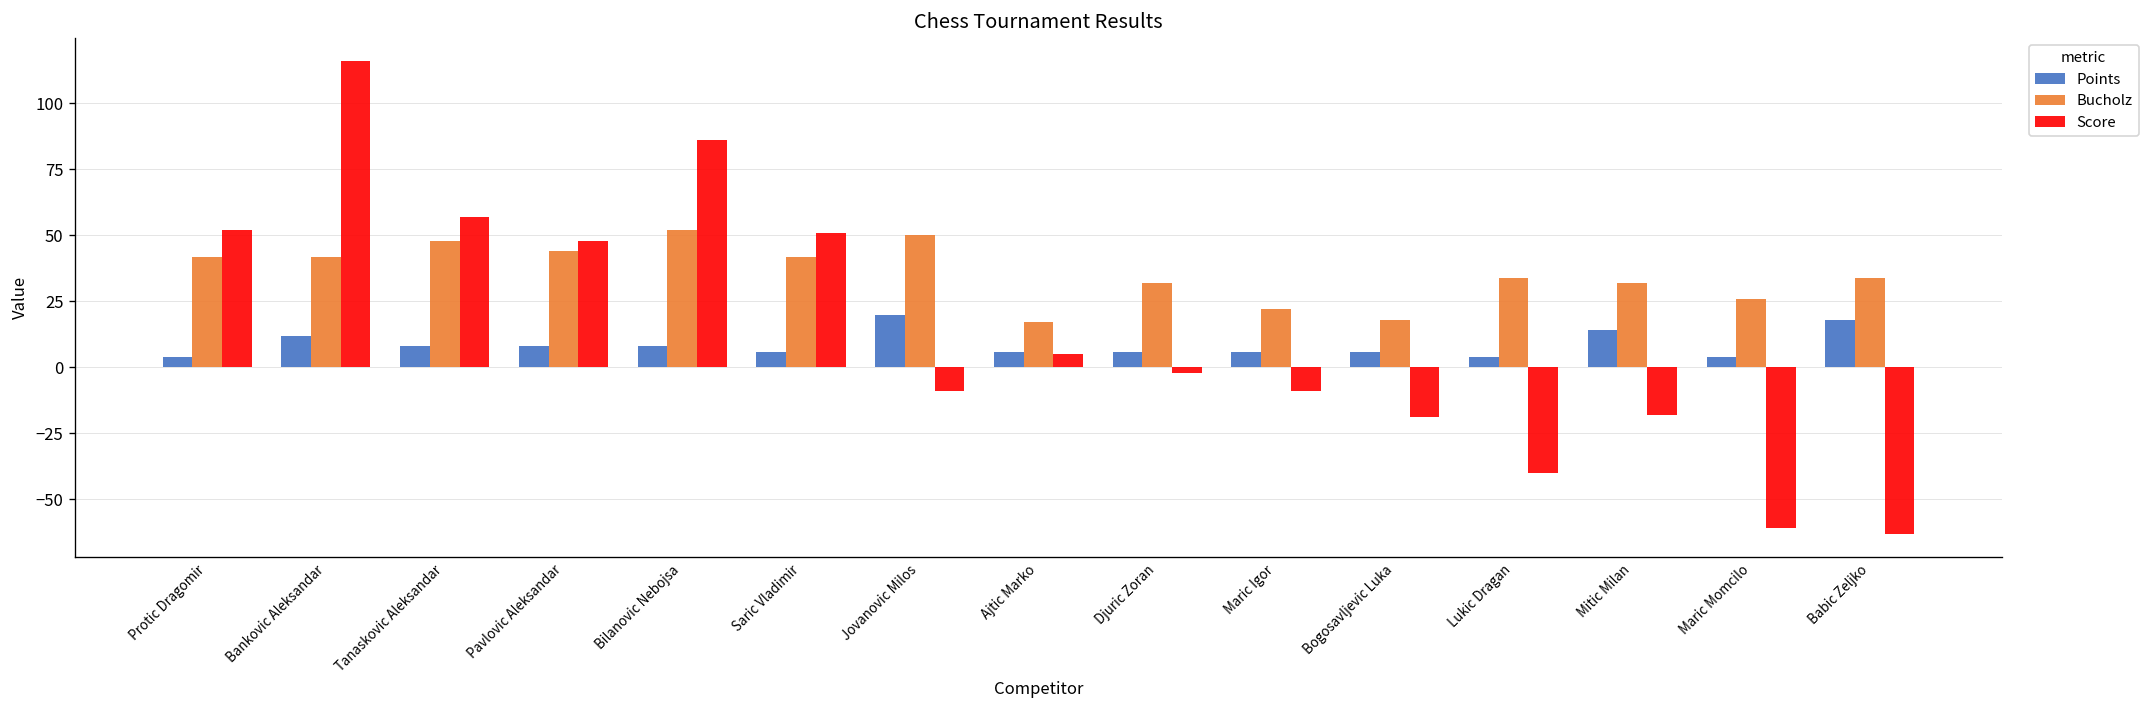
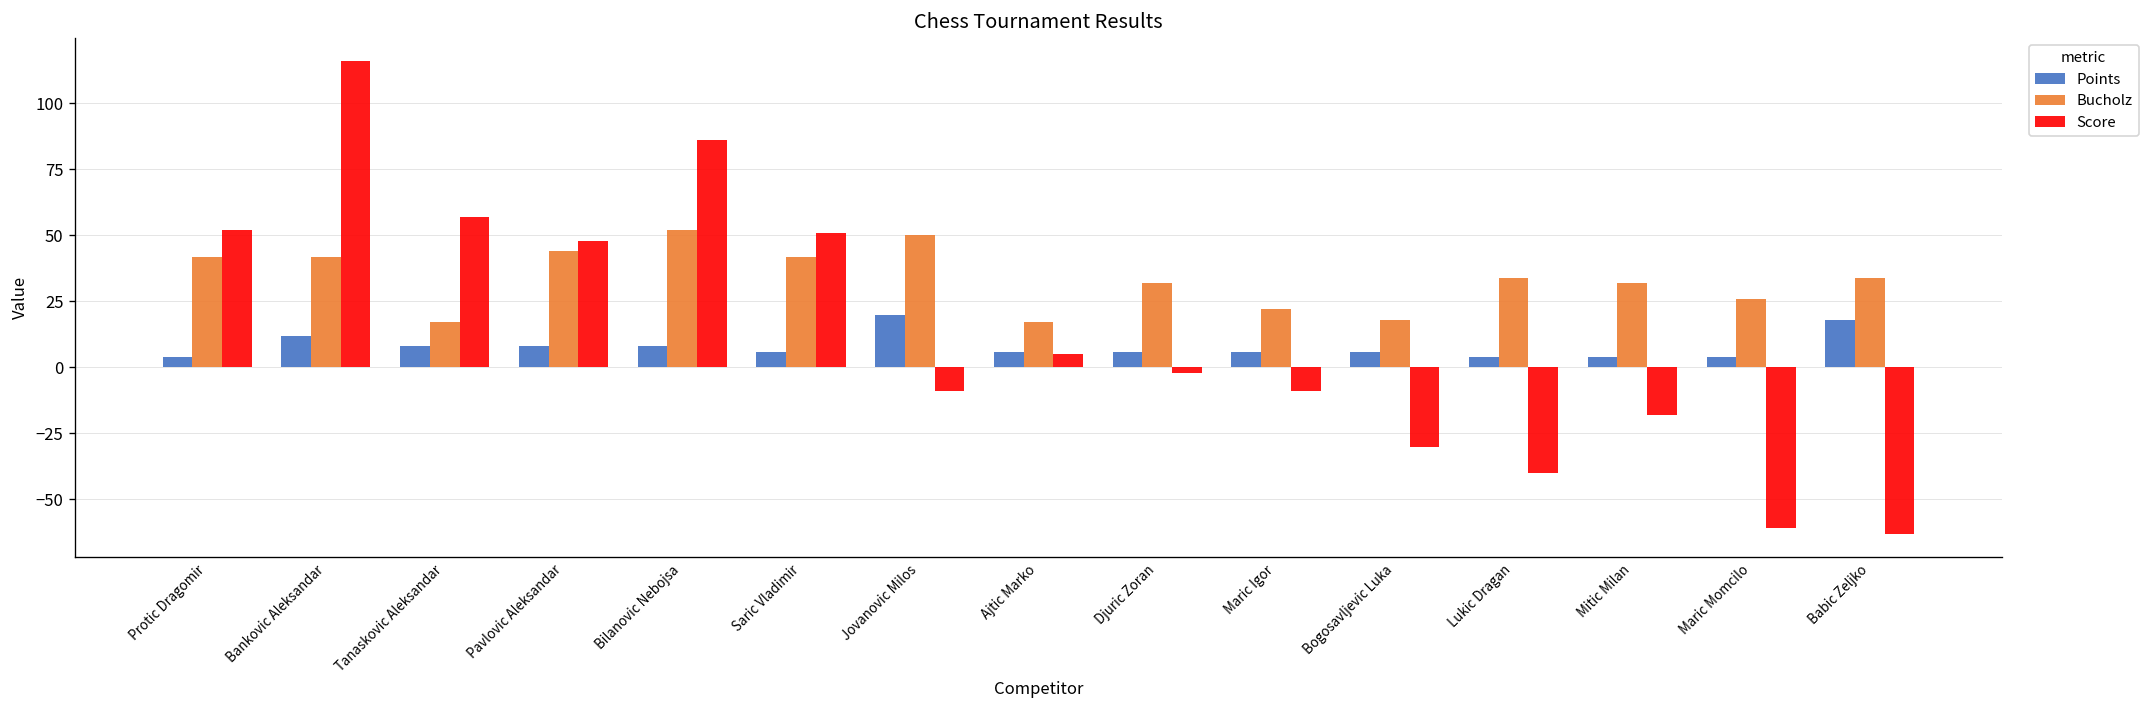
Bucholz, Tanaskovic Aleksandar: 48 -> 17
Score, Bogosavljevic Luka: -19 -> -30
Points, Mitic Milan: 14 -> 4
